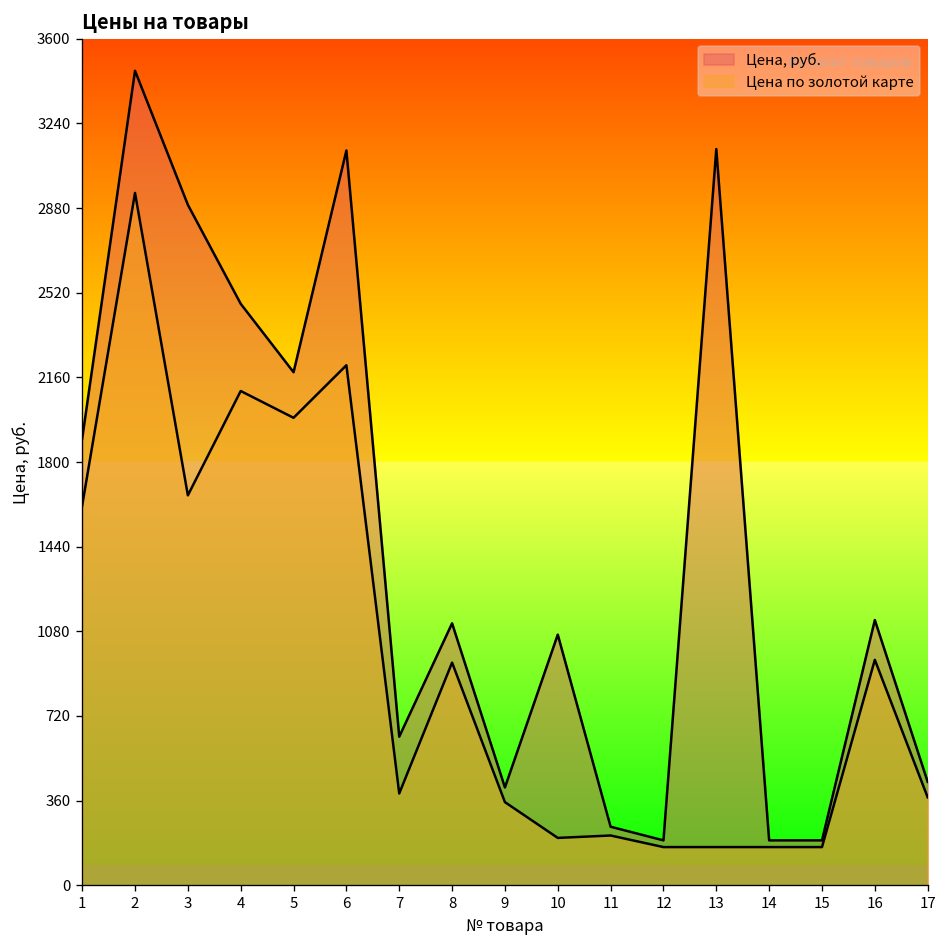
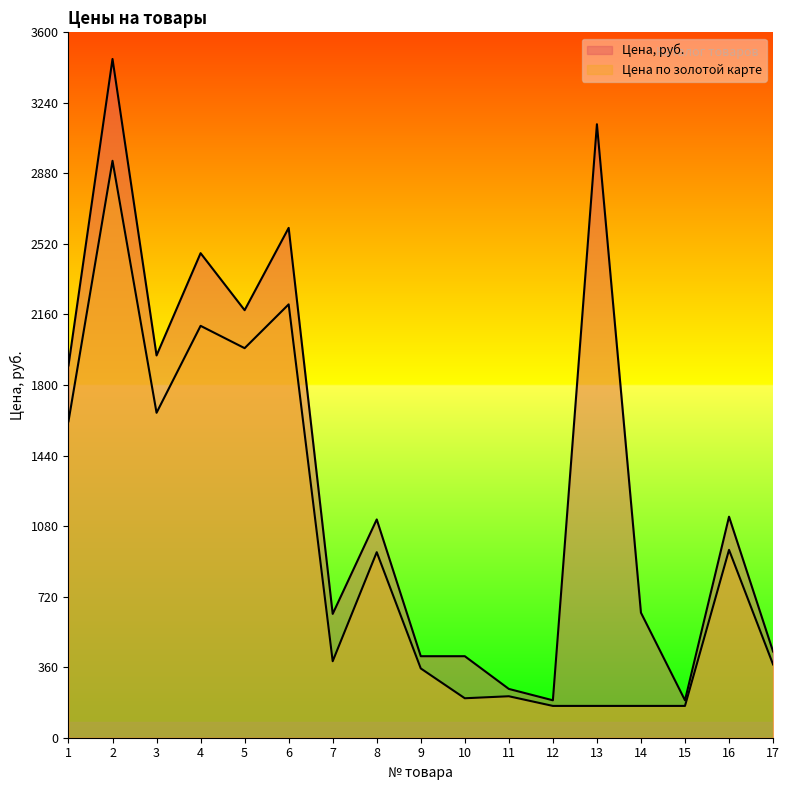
Цена, руб., 3: 2890 -> 1950
Цена, руб., 6: 3130 -> 2600
Цена, руб., 10: 1070 -> 420
Цена, руб., 14: 190 -> 640
